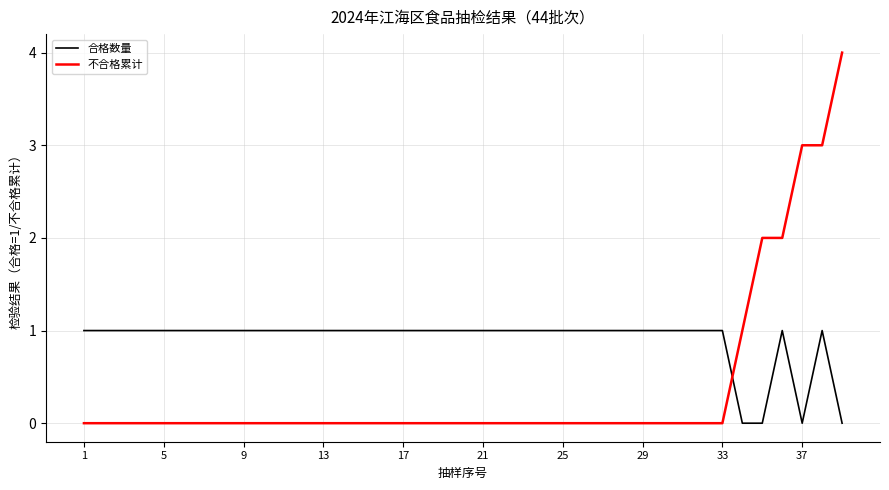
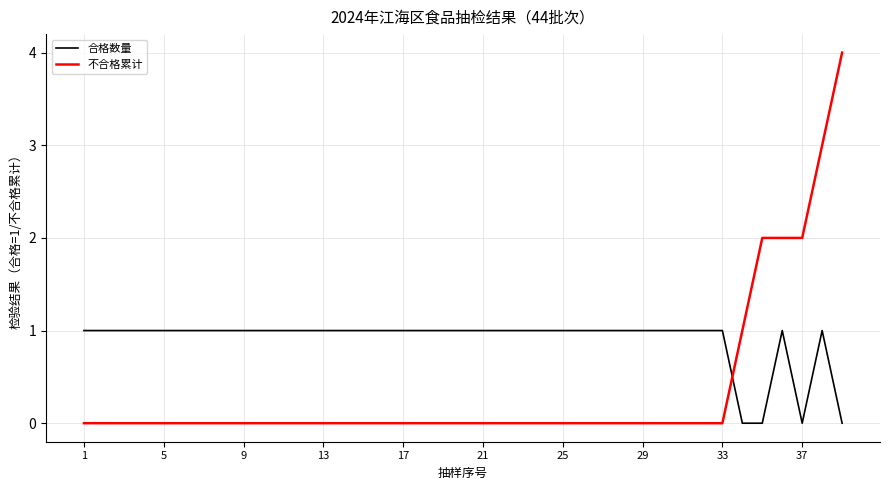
不合格累计, 37: 3 -> 2
